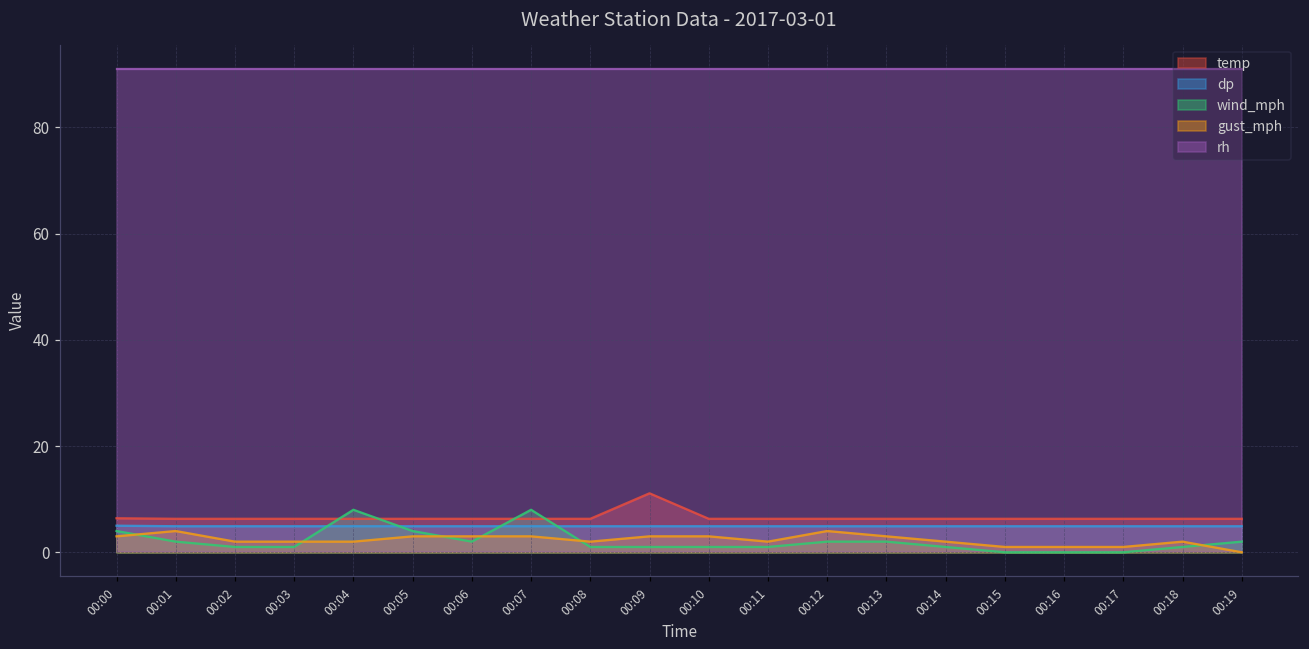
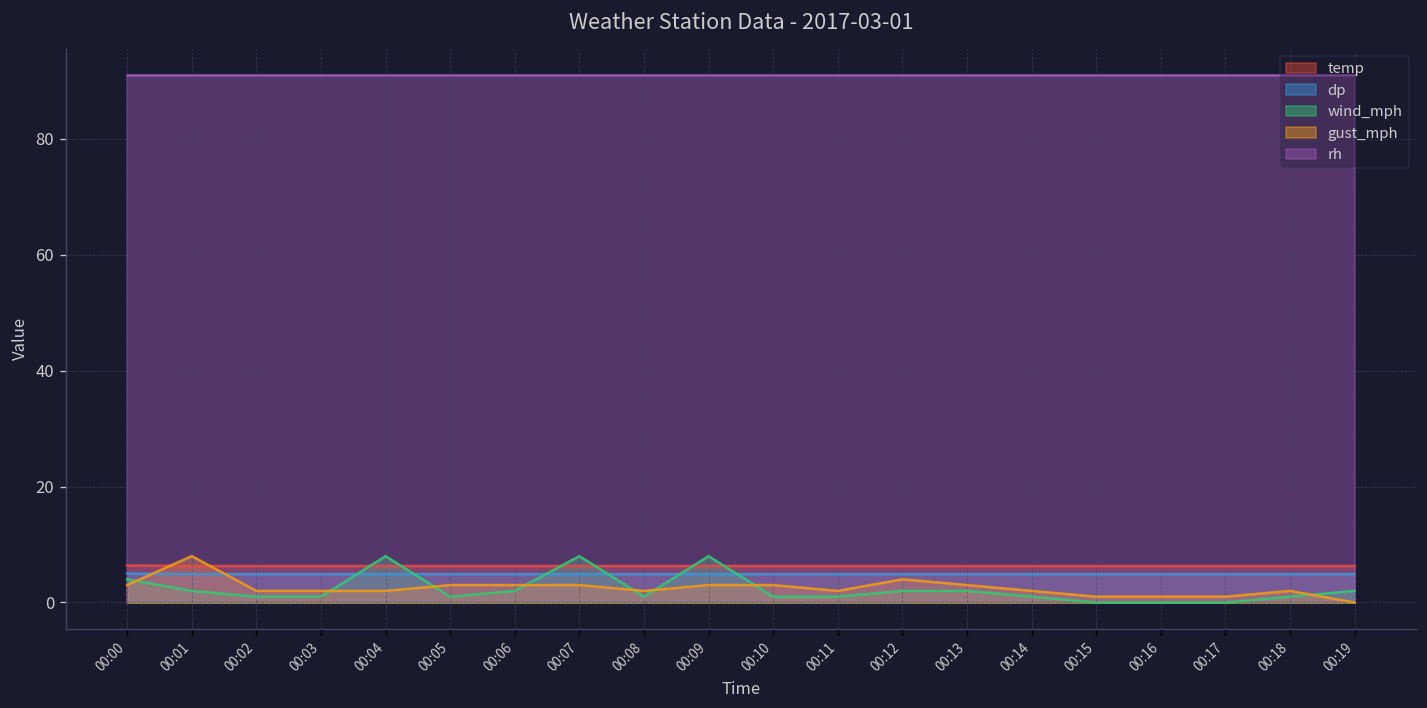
gust_mph, 00:01: 4 -> 8
wind_mph, 00:05: 4 -> 1
temp, 00:09: 11 -> 6
wind_mph, 00:09: 1 -> 8
